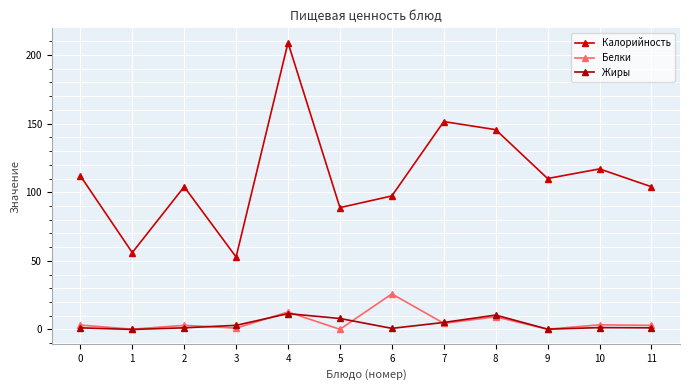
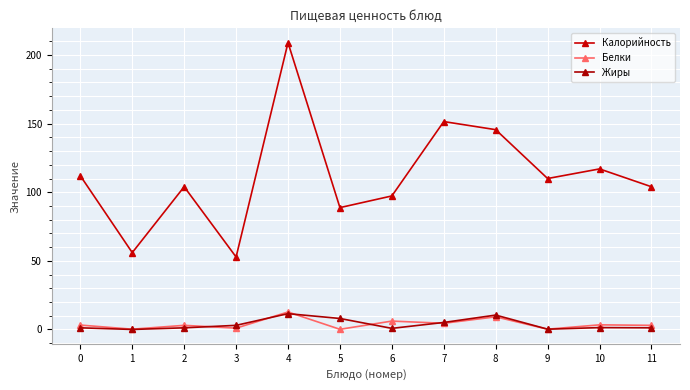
Белки, 6: 26 -> 6
